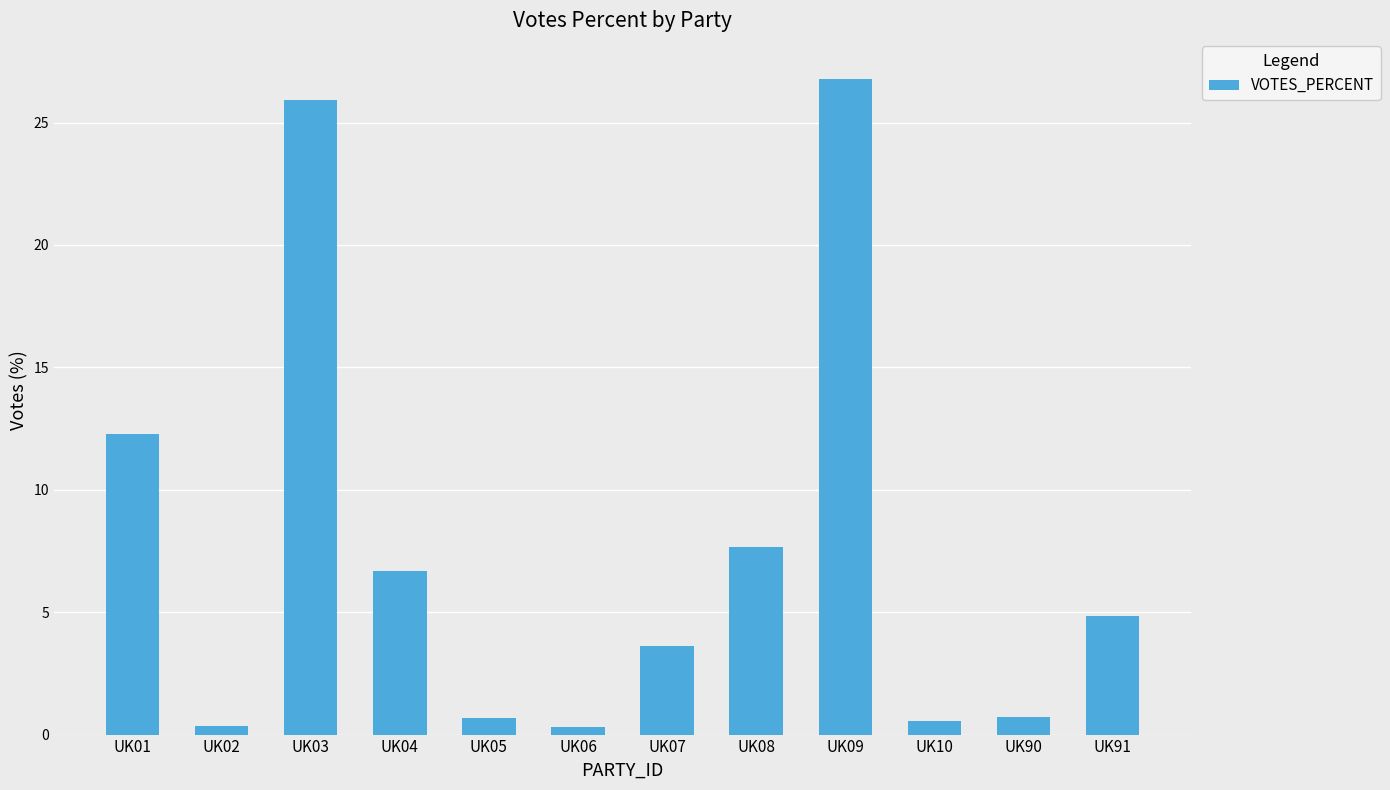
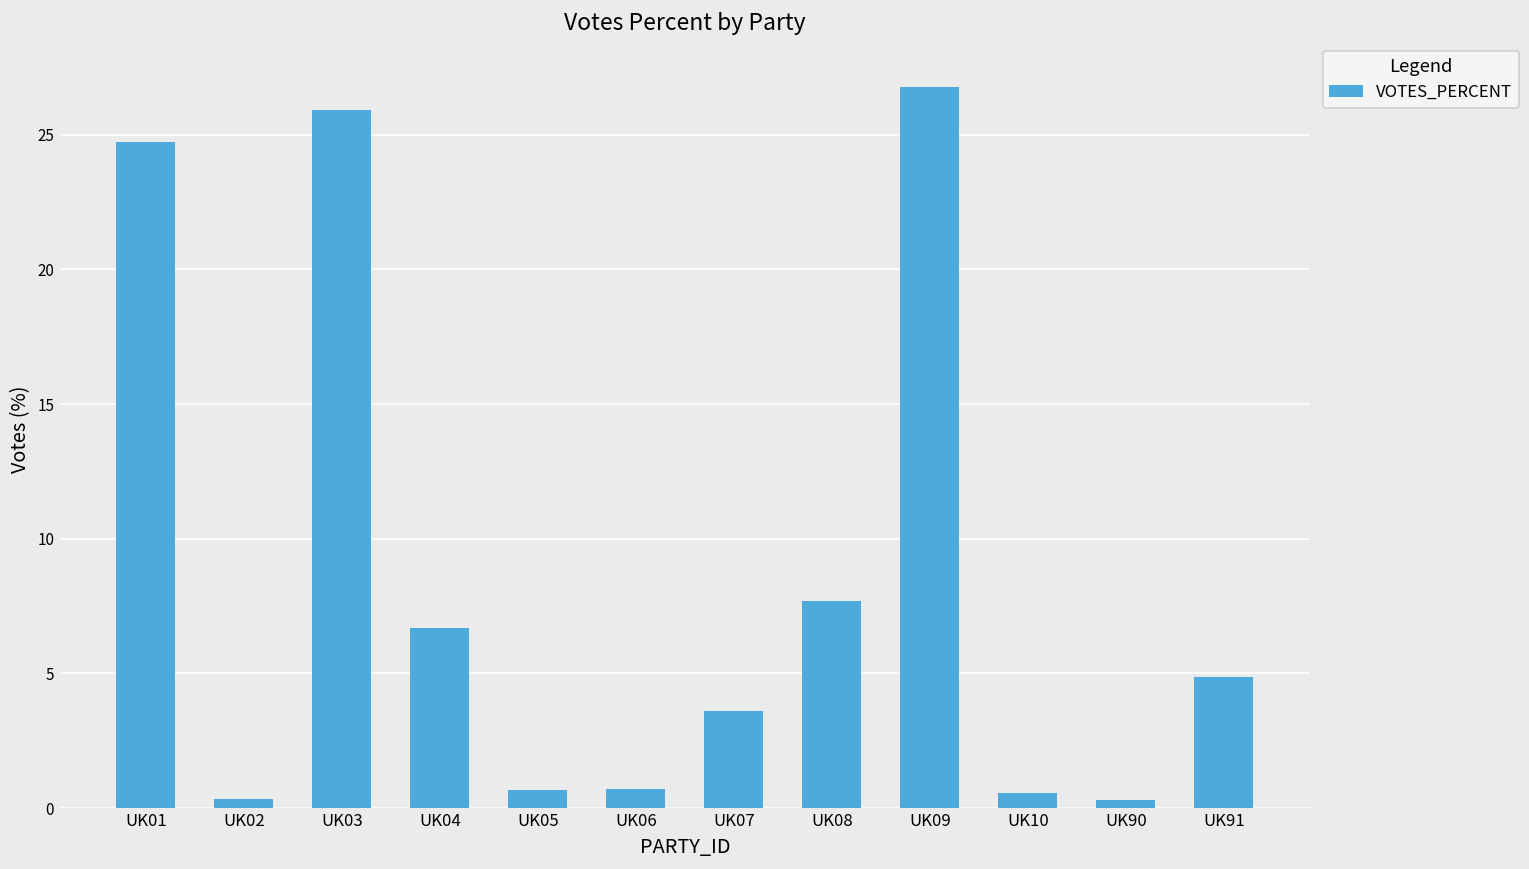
UK01: 12.3 -> 24.7
UK06: 0.3 -> 0.7
UK90: 0.7 -> 0.3
